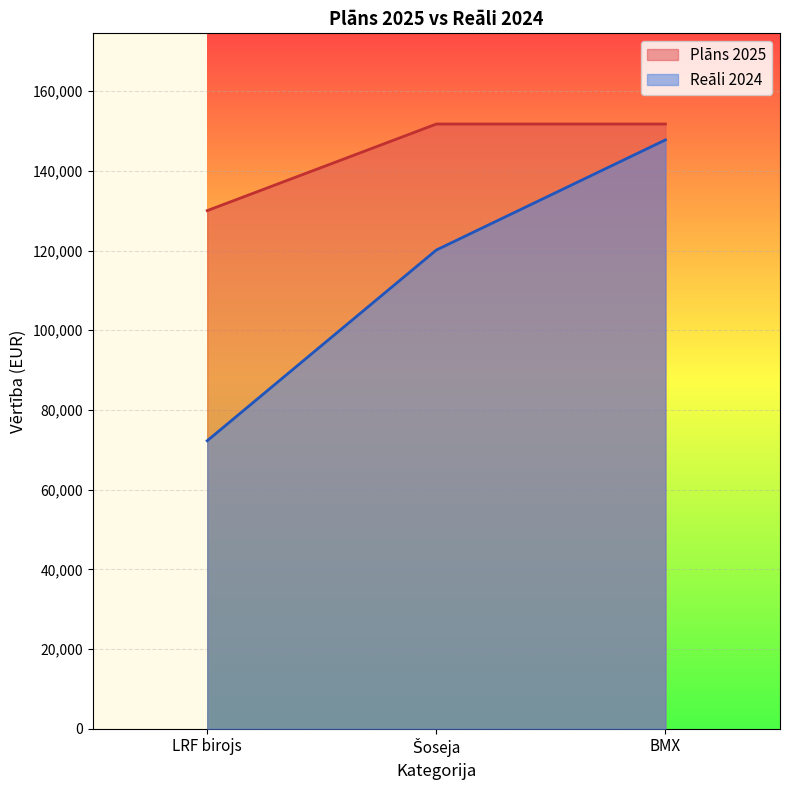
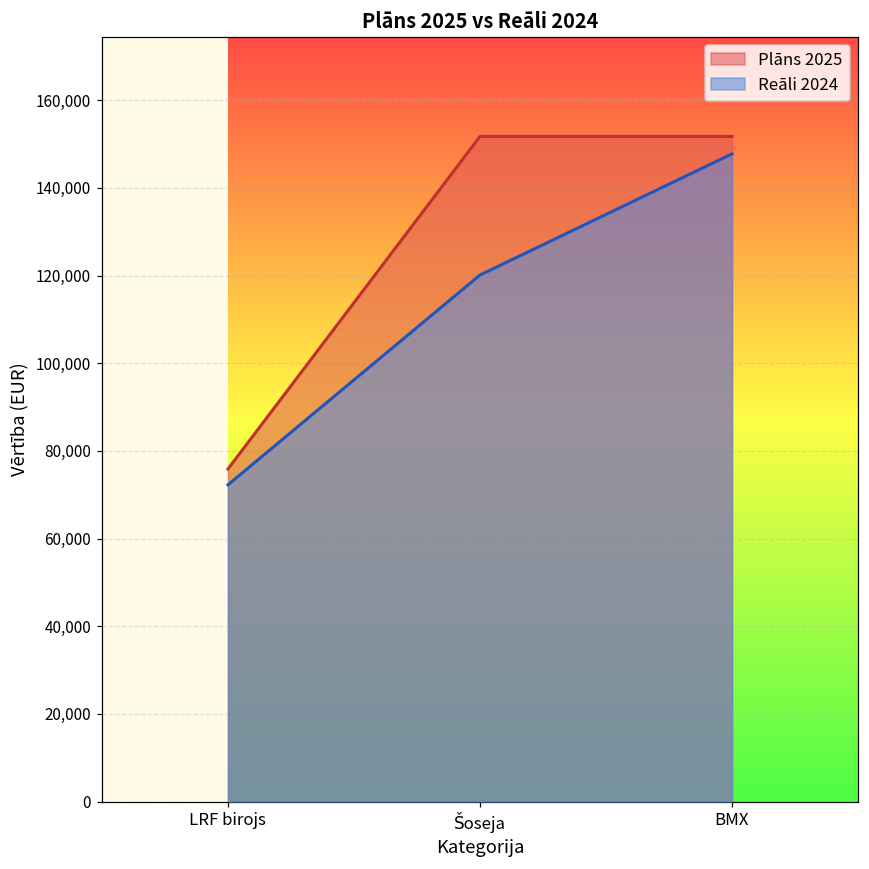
Plāns 2025, LRF birojs: 130,000 -> 76,000
